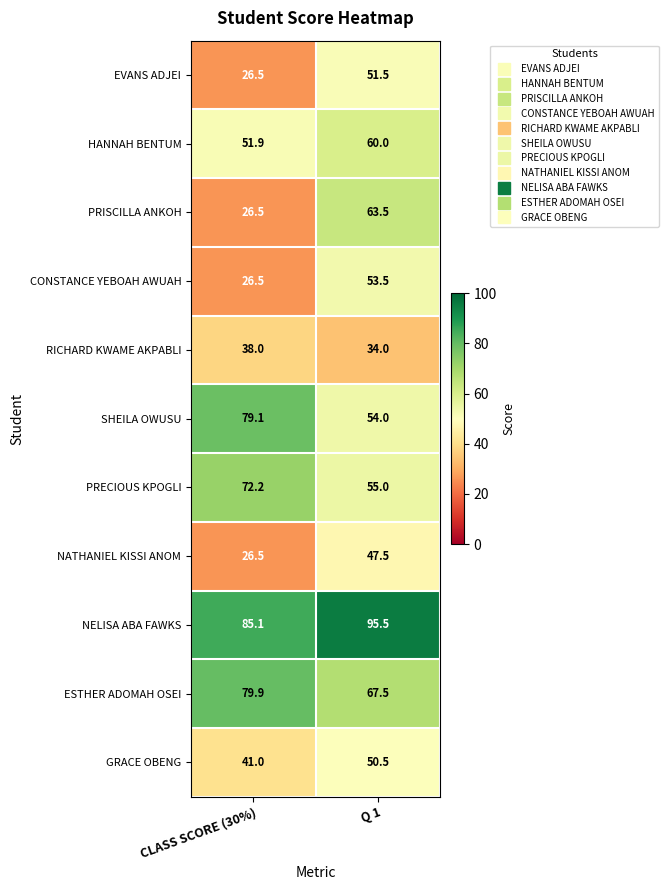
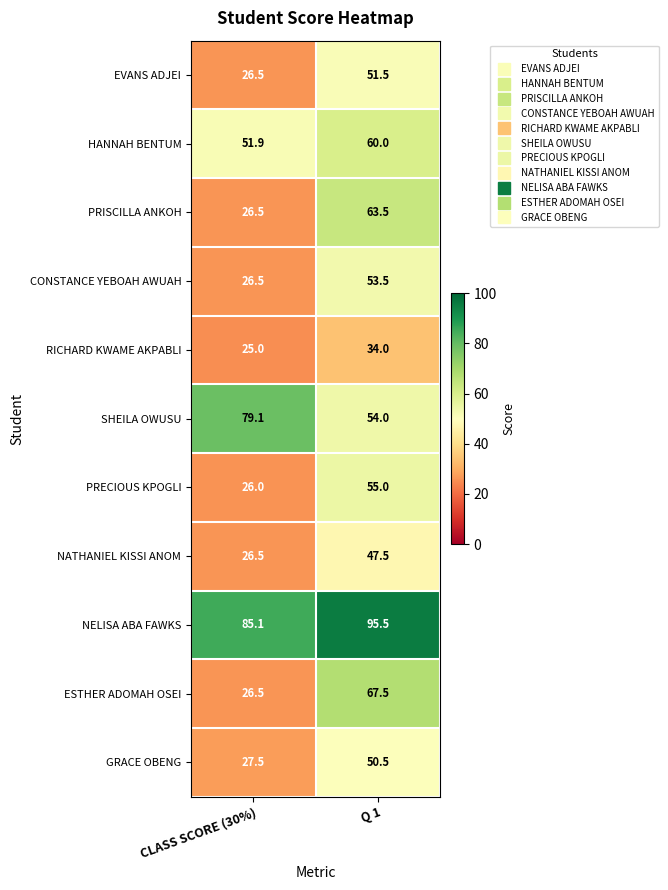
RICHARD KWAME AKPABLI, CLASS SCORE (30%): 38.0 -> 25.0
PRECIOUS KPOGLI, CLASS SCORE (30%): 72.2 -> 26.0
ESTHER ADOMAH OSEI, CLASS SCORE (30%): 79.9 -> 26.5
GRACE OBENG, CLASS SCORE (30%): 41.0 -> 27.5
